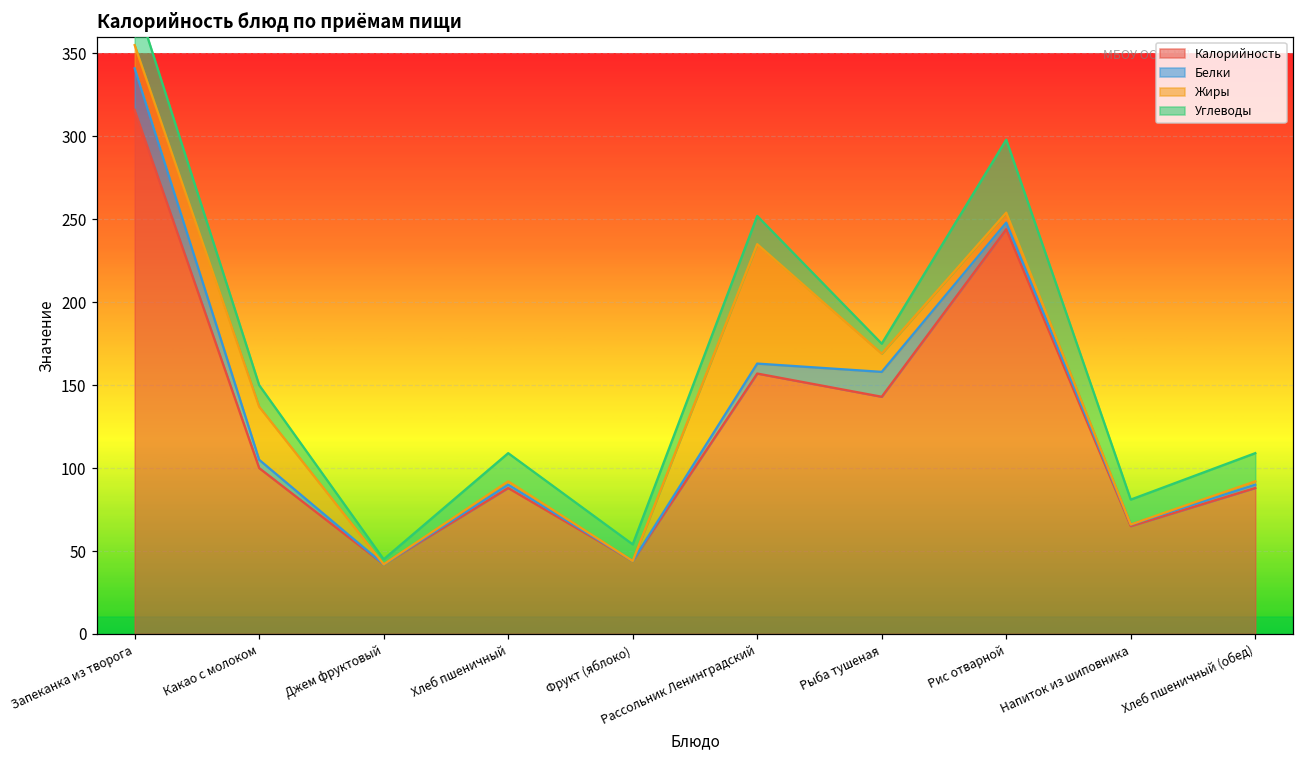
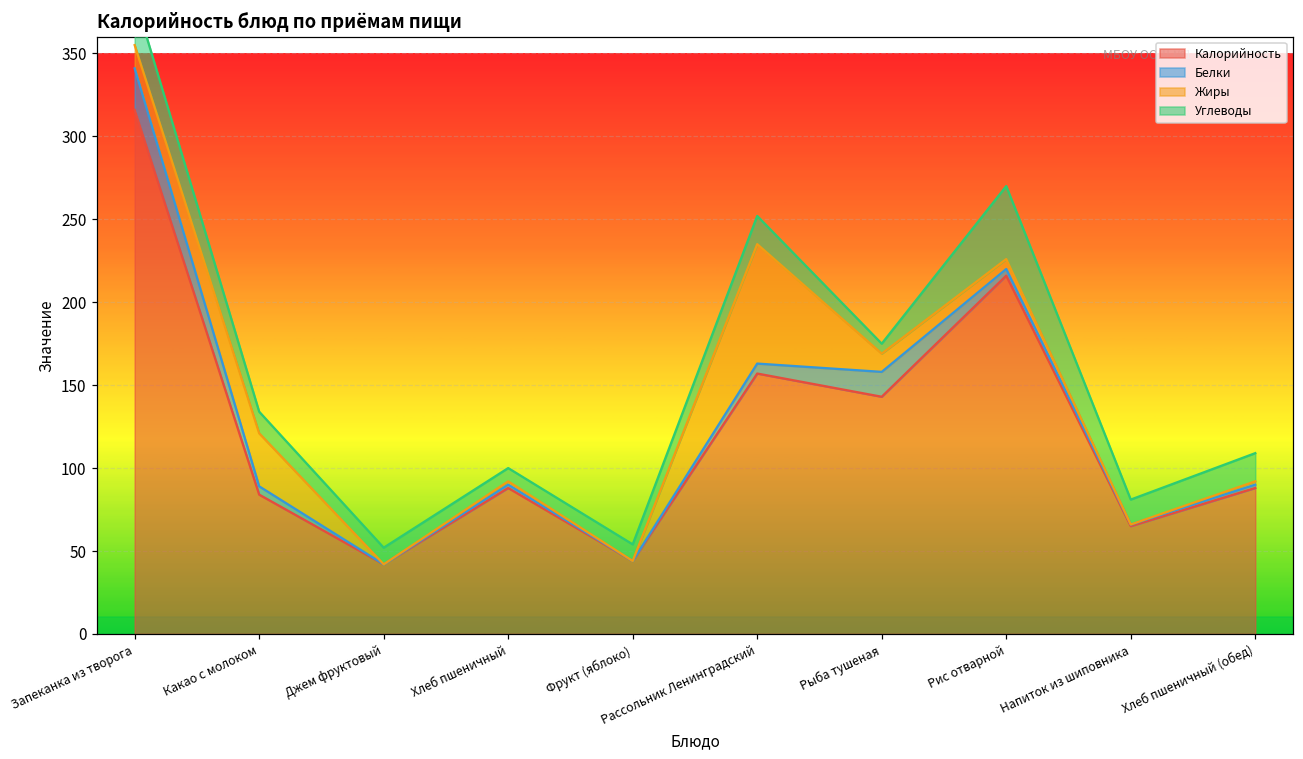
Калорийность, Какао с молоком: 100 -> 84
Углеводы, Джем фруктовый: 3 -> 10
Углеводы, Хлеб пшеничный: 17 -> 8
Калорийность, Рис отварной: 244 -> 216
